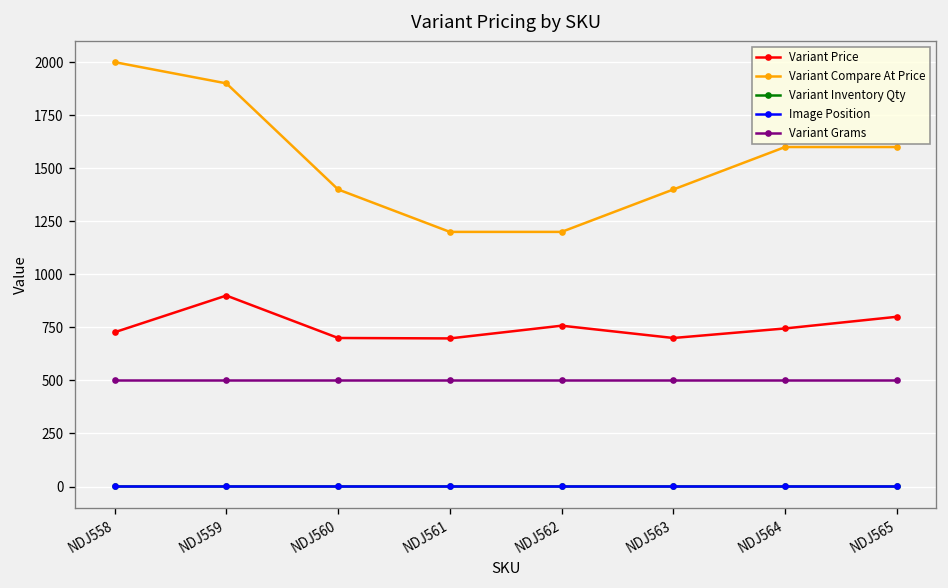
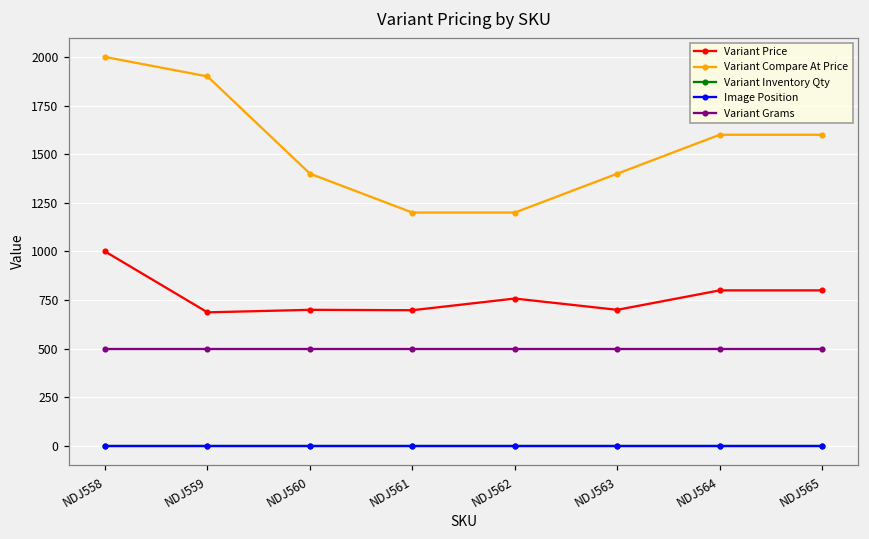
Variant Price, NDJ558: 730 -> 1000
Variant Price, NDJ559: 900 -> 690
Variant Price, NDJ564: 750 -> 800
